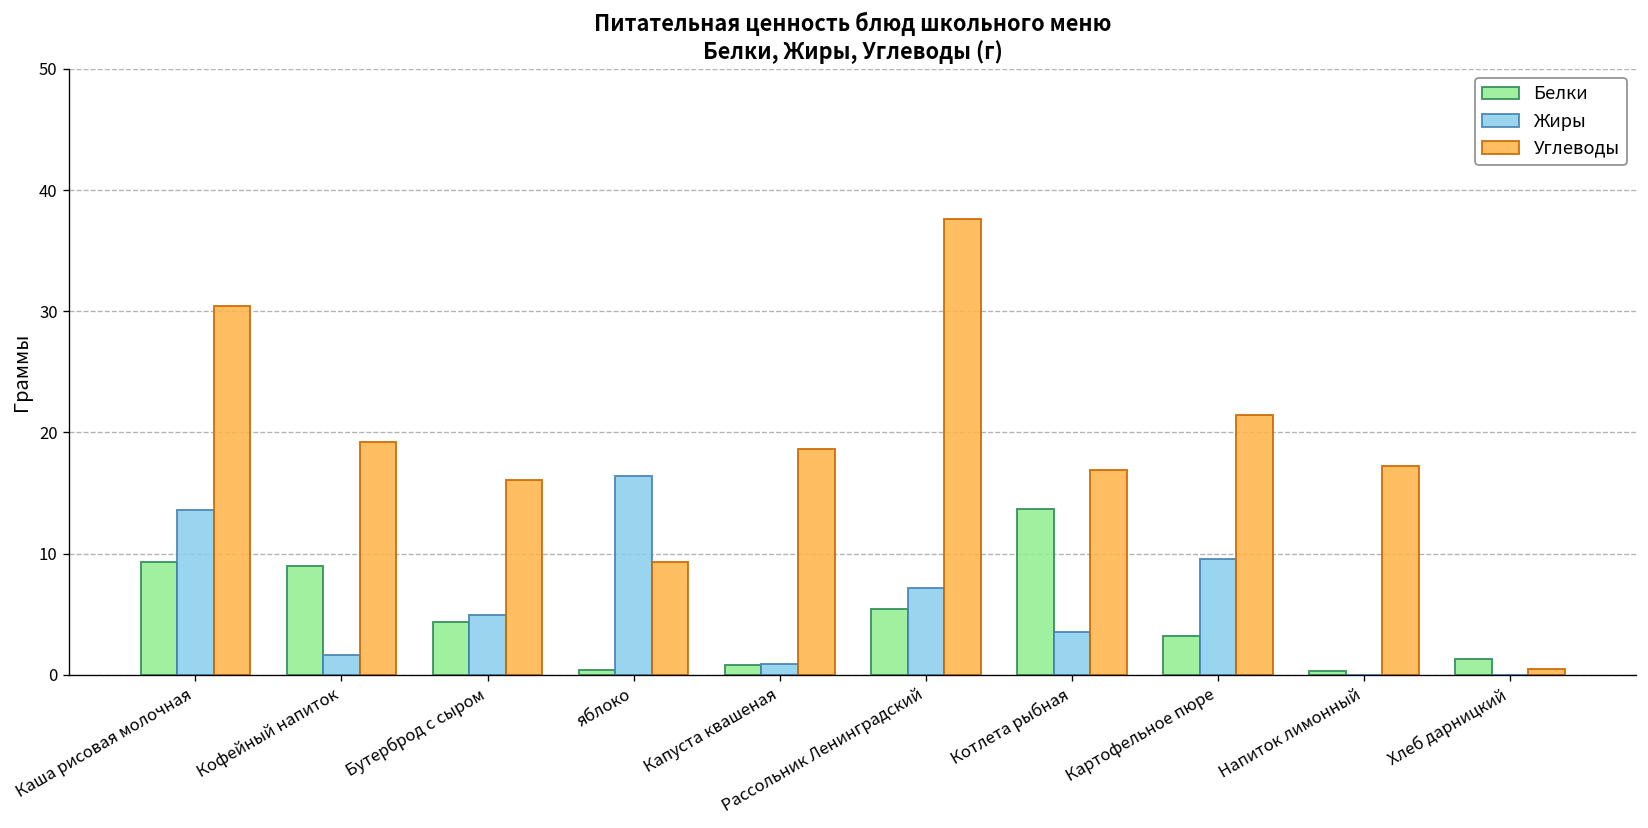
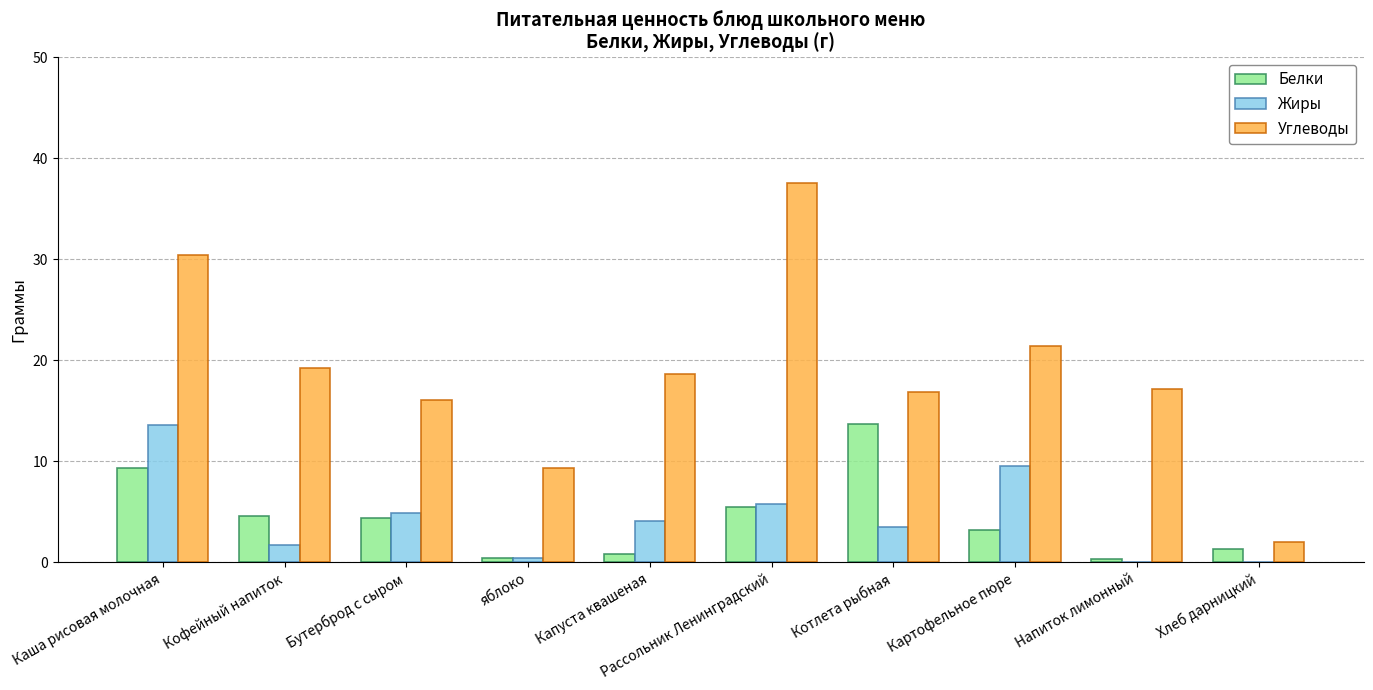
Белки, Кофейный напиток: 9.0 -> 4.6
Жиры, яблоко: 16.4 -> 0.4
Жиры, Капуста квашеная: 0.9 -> 4.1
Жиры, Рассольник Ленинградский: 7.2 -> 5.8
Углеводы, Хлеб дарницкий: 0.4 -> 2.0
